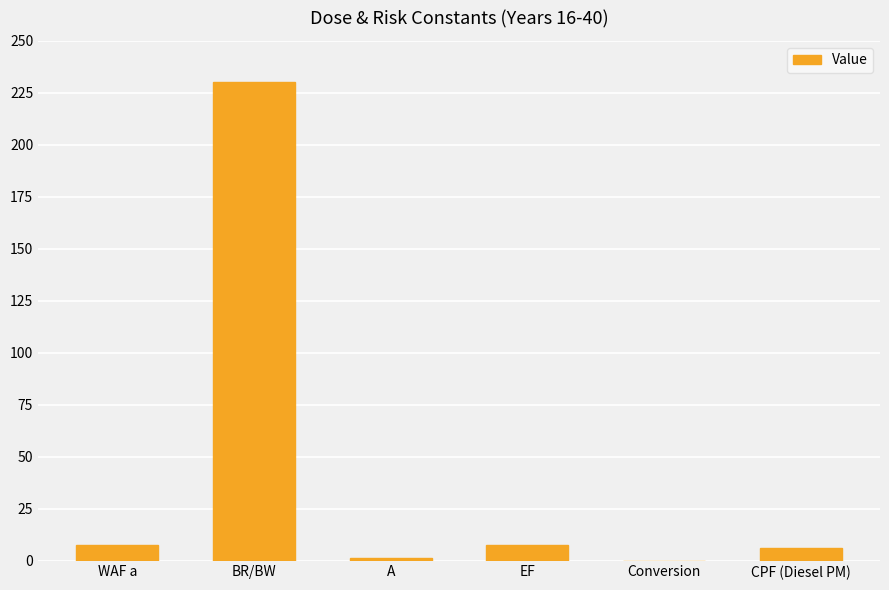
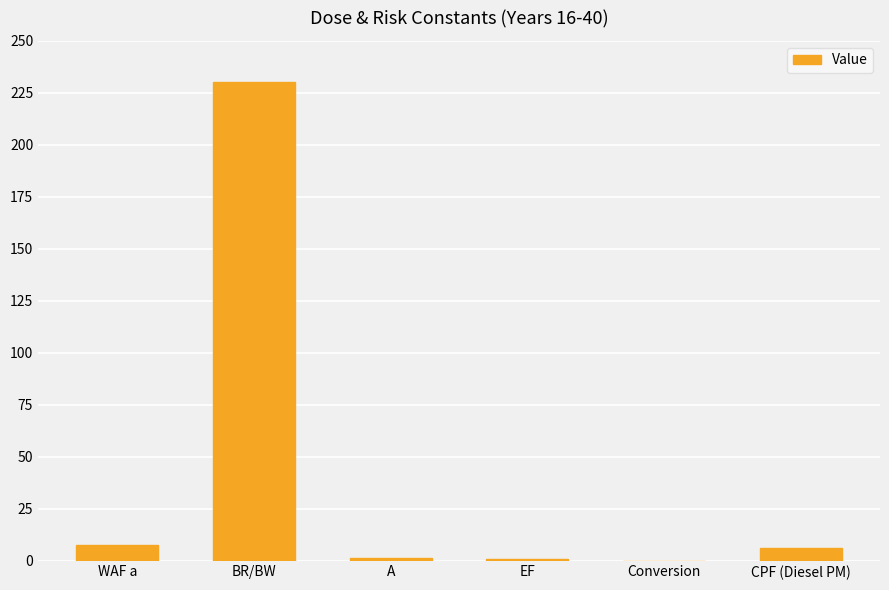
EF: 7 -> 1
